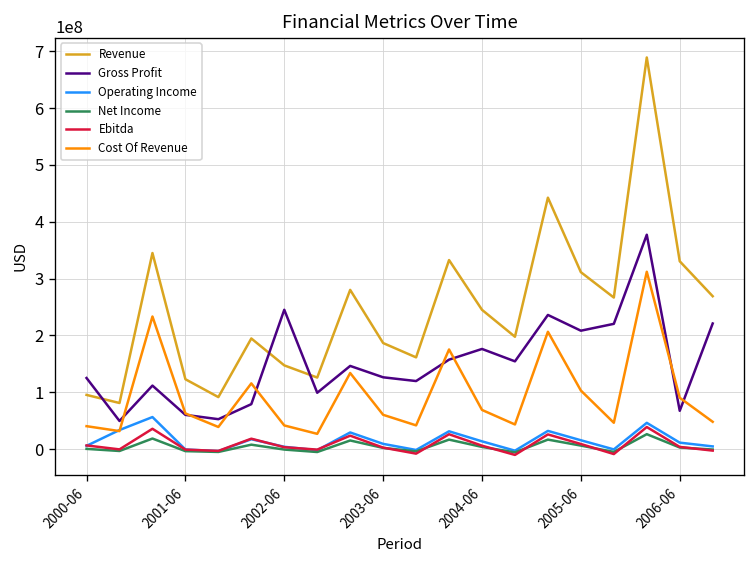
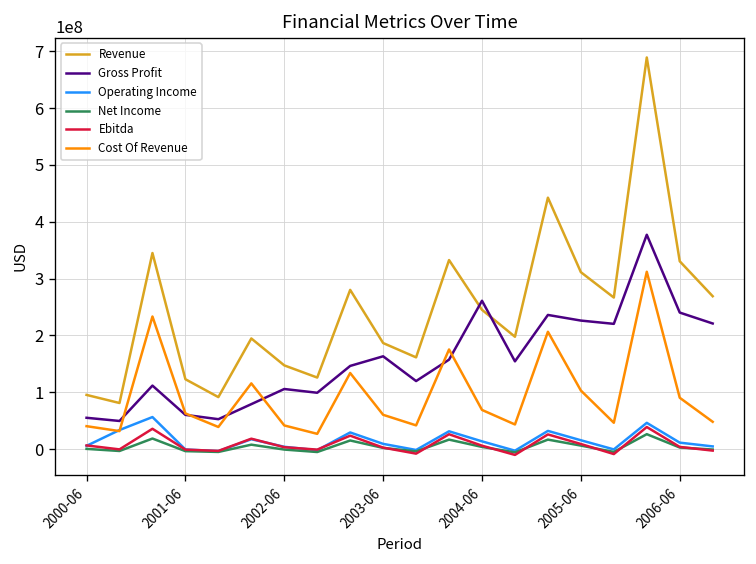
Gross Profit, 2000-06: 130000000 -> 60000000
Gross Profit, 2002-06: 250000000 -> 110000000
Gross Profit, 2003-06: 130000000 -> 160000000
Gross Profit, 2004-06: 180000000 -> 260000000
Gross Profit, 2005-06: 210000000 -> 230000000
Gross Profit, 2006-06: 70000000 -> 240000000
